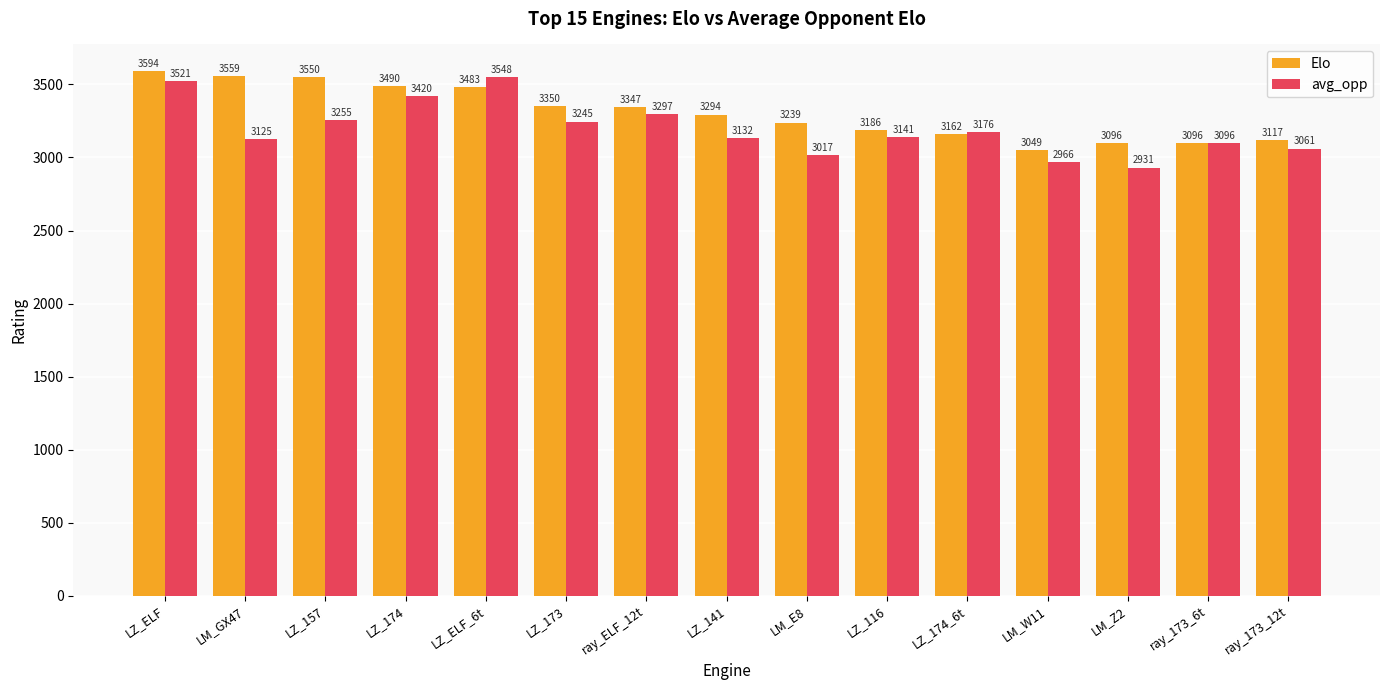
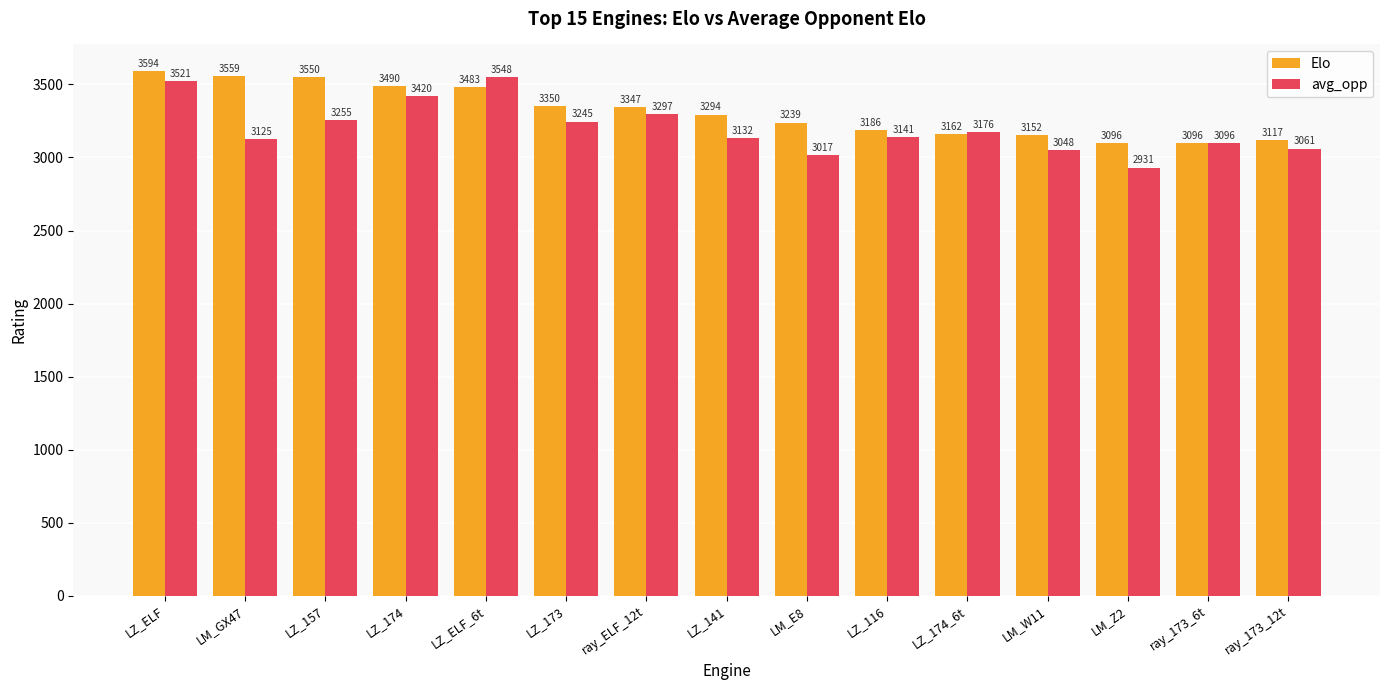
Elo, LM_W11: 3049 -> 3152
avg_opp, LM_W11: 2966 -> 3048
